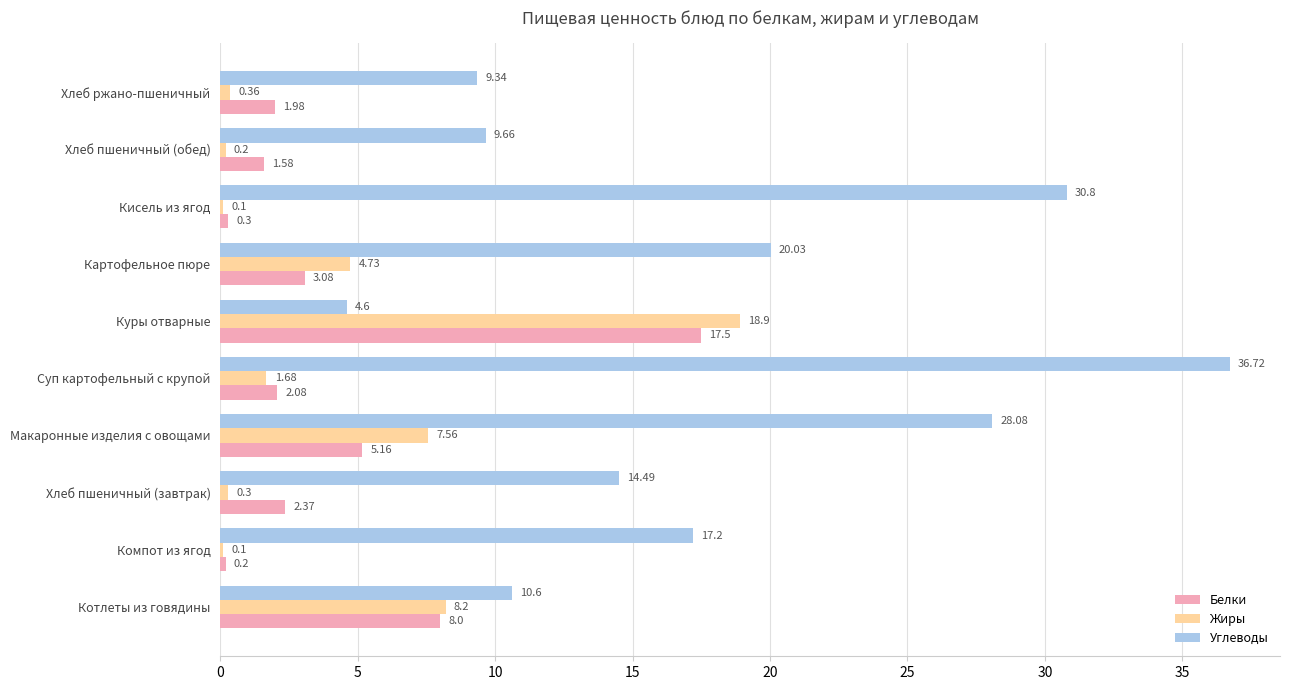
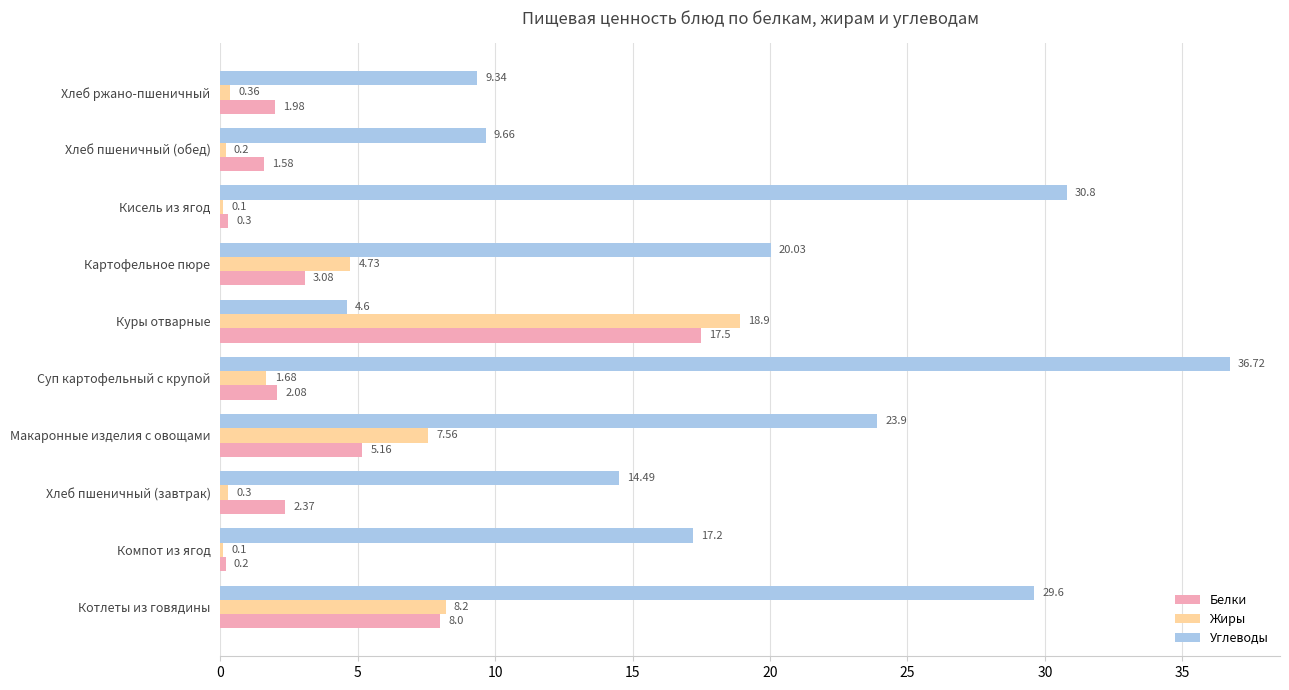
Углеводы, Макаронные изделия с овощами: 28.08 -> 23.9
Углеводы, Котлеты из говядины: 10.6 -> 29.6
